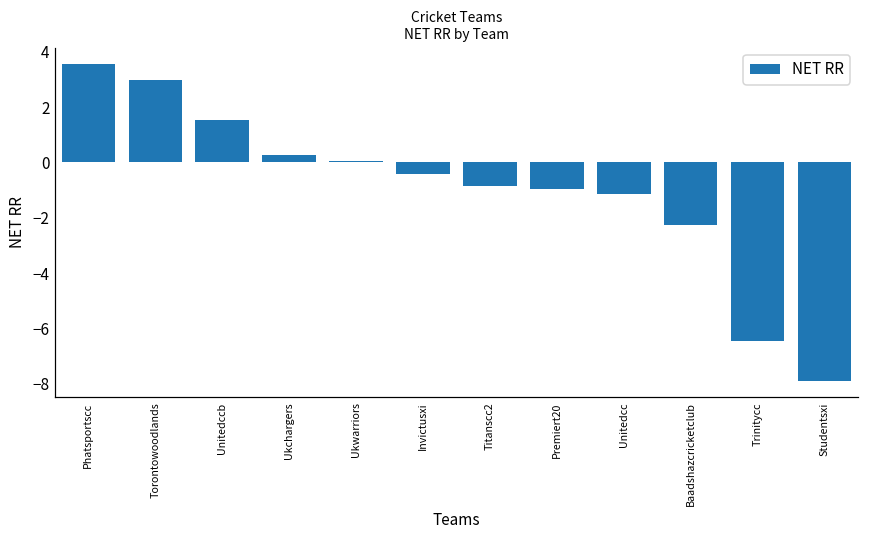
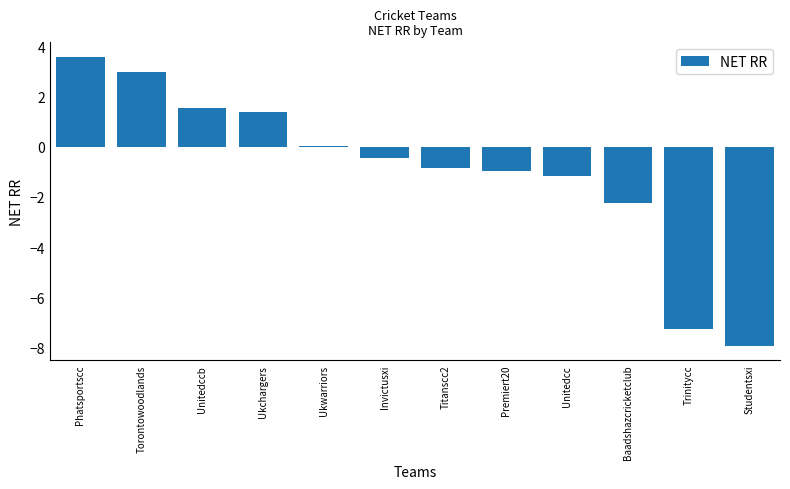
Ukchargers: 0.3 -> 1.4
Trinitycc: -6.5 -> -7.3
